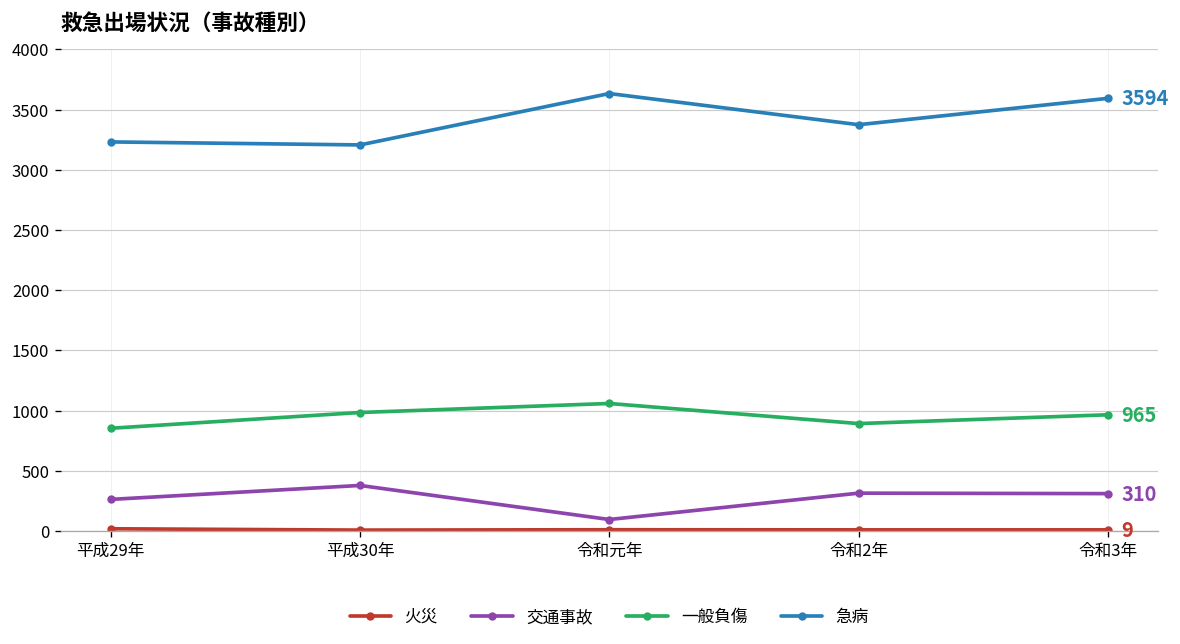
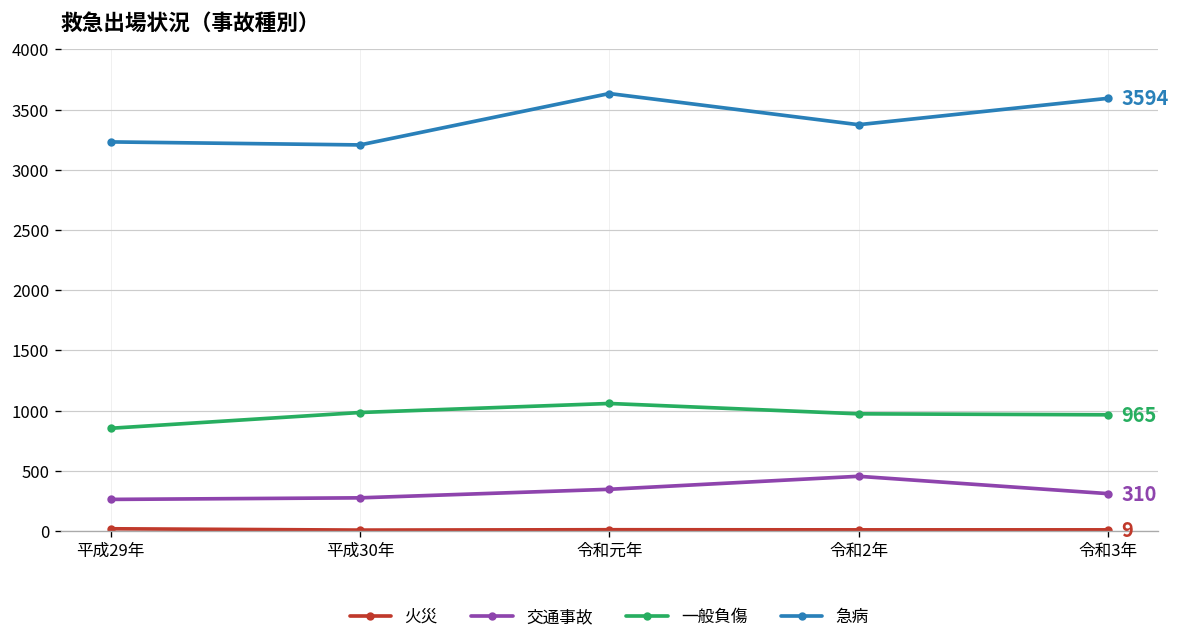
交通事故, 平成30年: 380 -> 280
交通事故, 令和元年: 100 -> 350
交通事故, 令和2年: 310 -> 450
一般負傷, 令和2年: 890 -> 970
